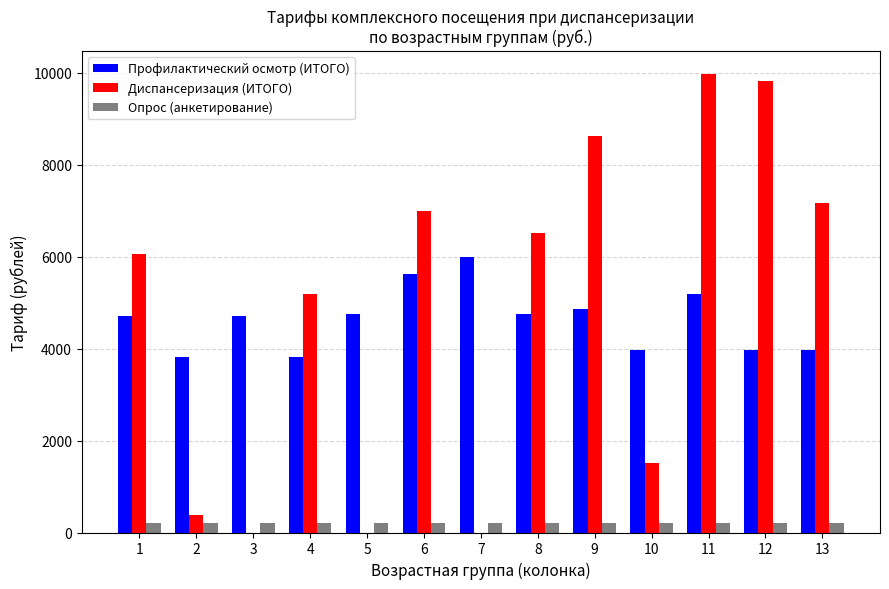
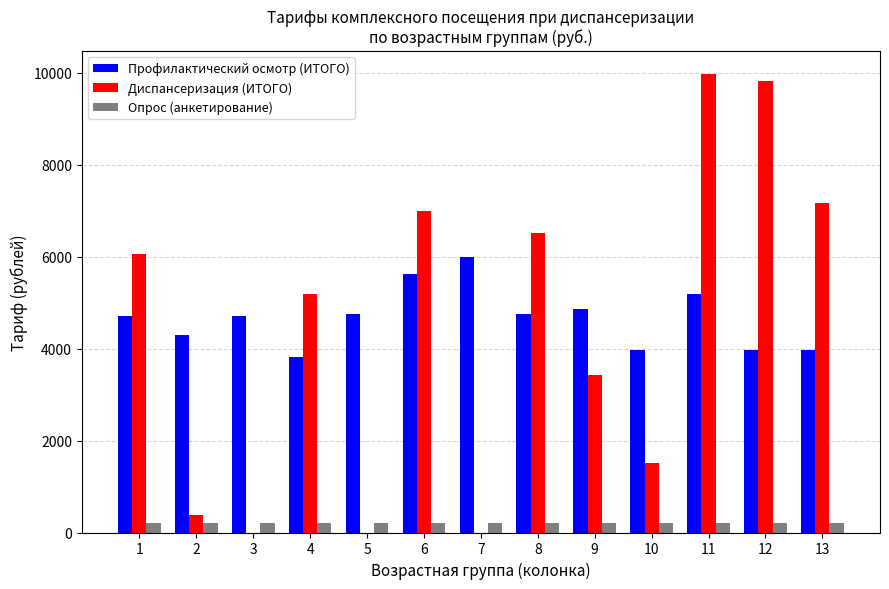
Профилактический осмотр (ИТОГО), 2: 3800 -> 4300
Диспансеризация (ИТОГО), 9: 8600 -> 3400
